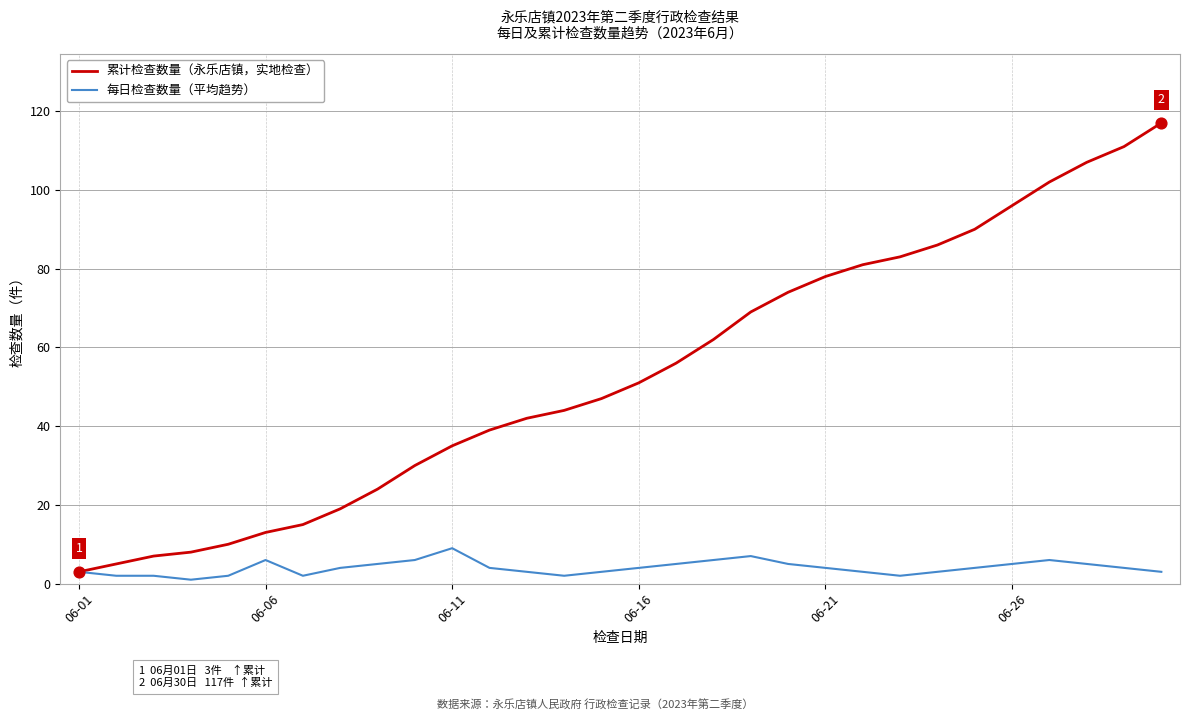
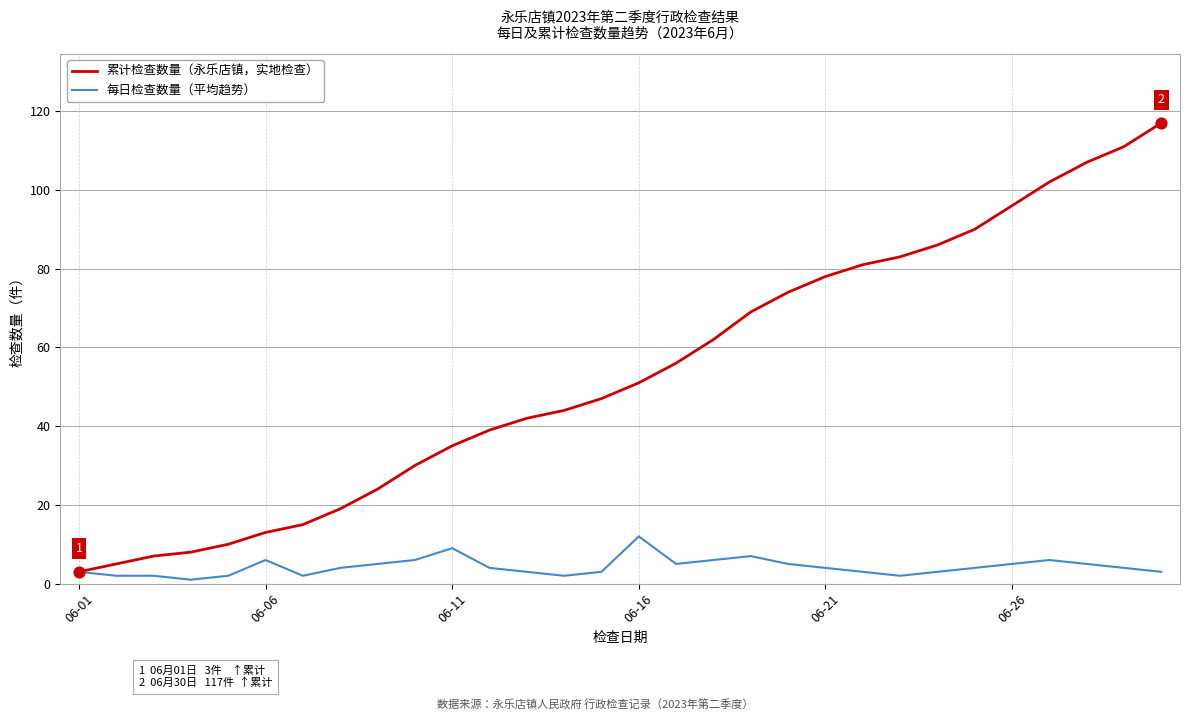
每日检查数量（平均趋势）, 06-16: 4 -> 12
